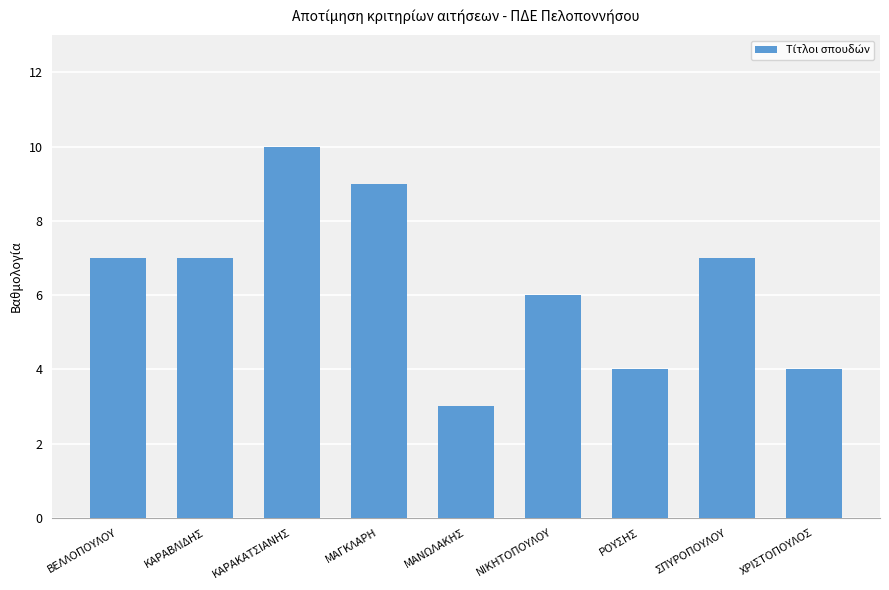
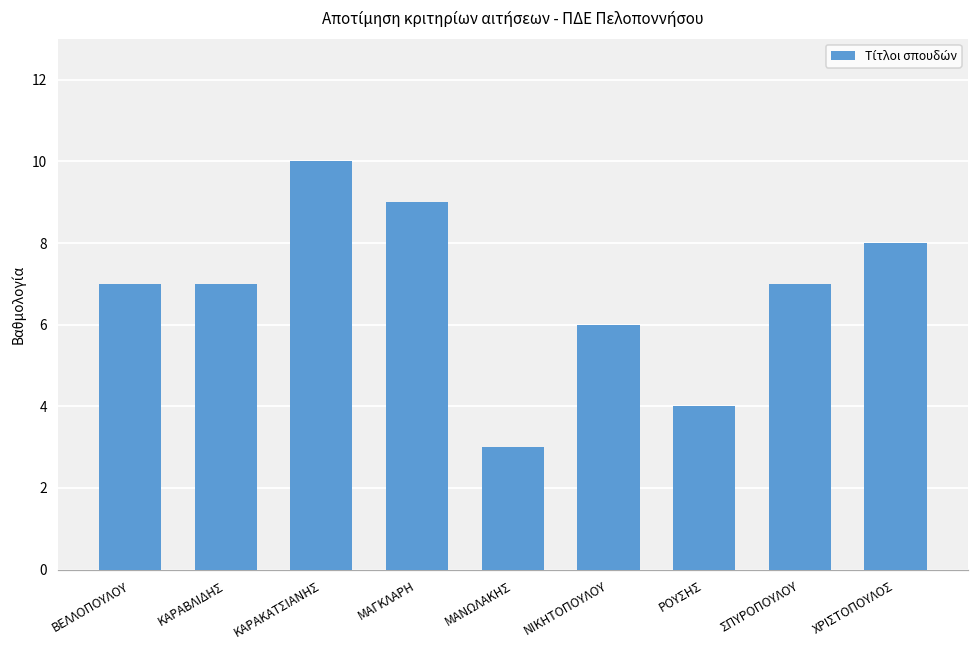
ΧΡΙΣΤΟΠΟΥΛΟΣ: 4 -> 8
